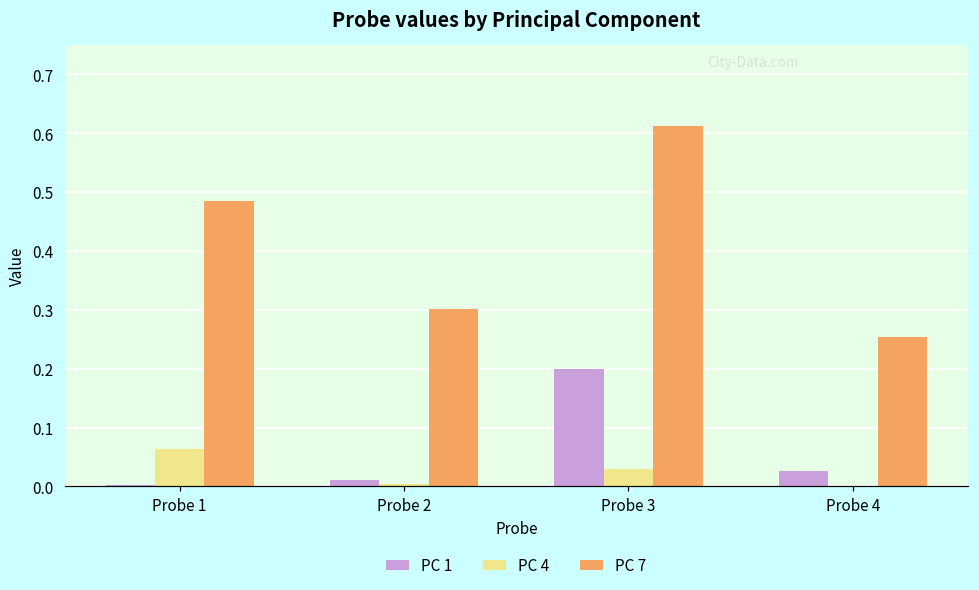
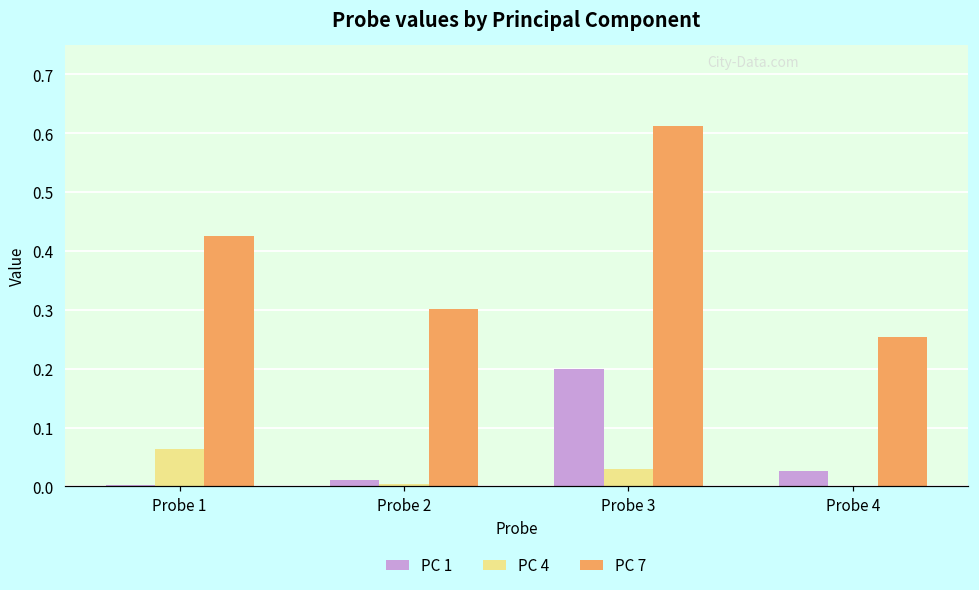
PC 7, Probe 1: 0.48 -> 0.43
